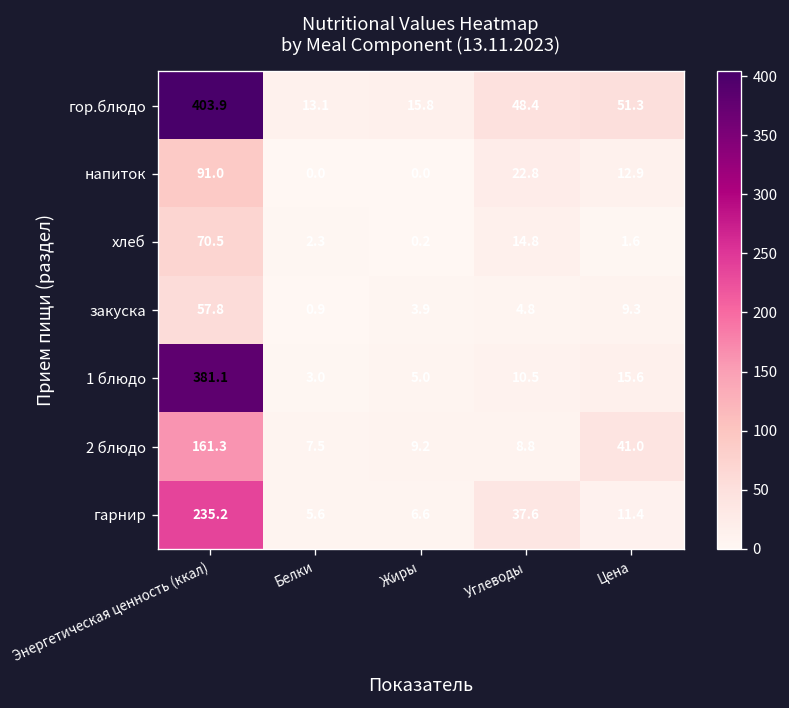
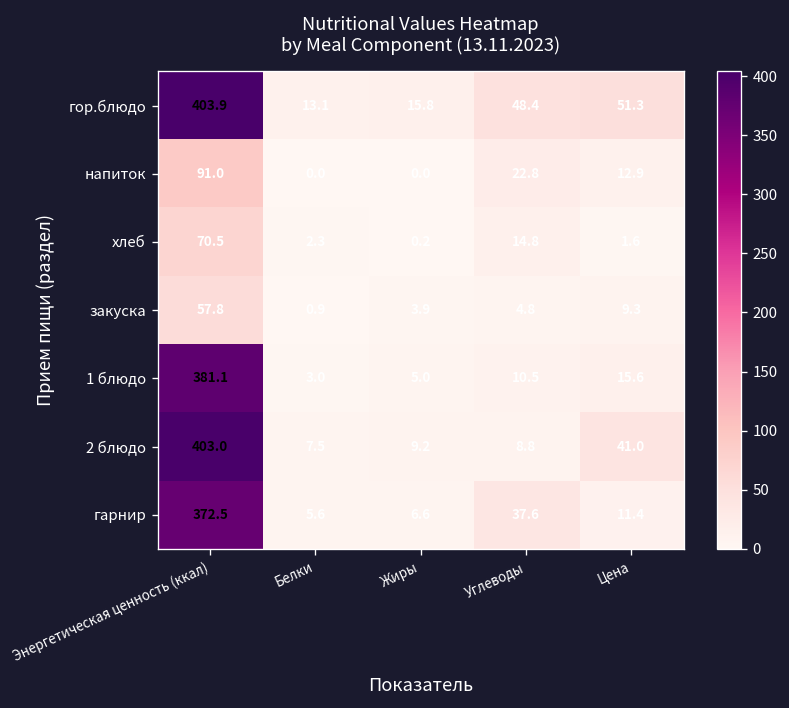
2 блюдо, Энергетическая ценность (ккал): 161.3 -> 403.0
гарнир, Энергетическая ценность (ккал): 235.2 -> 372.5
